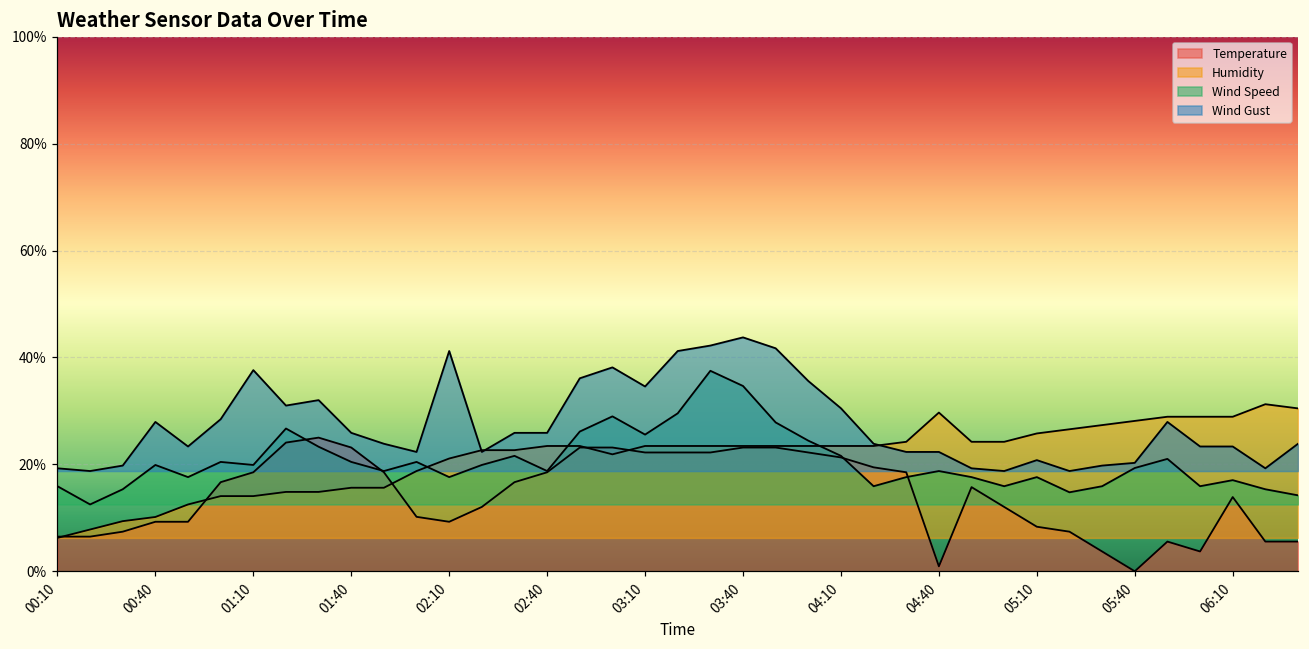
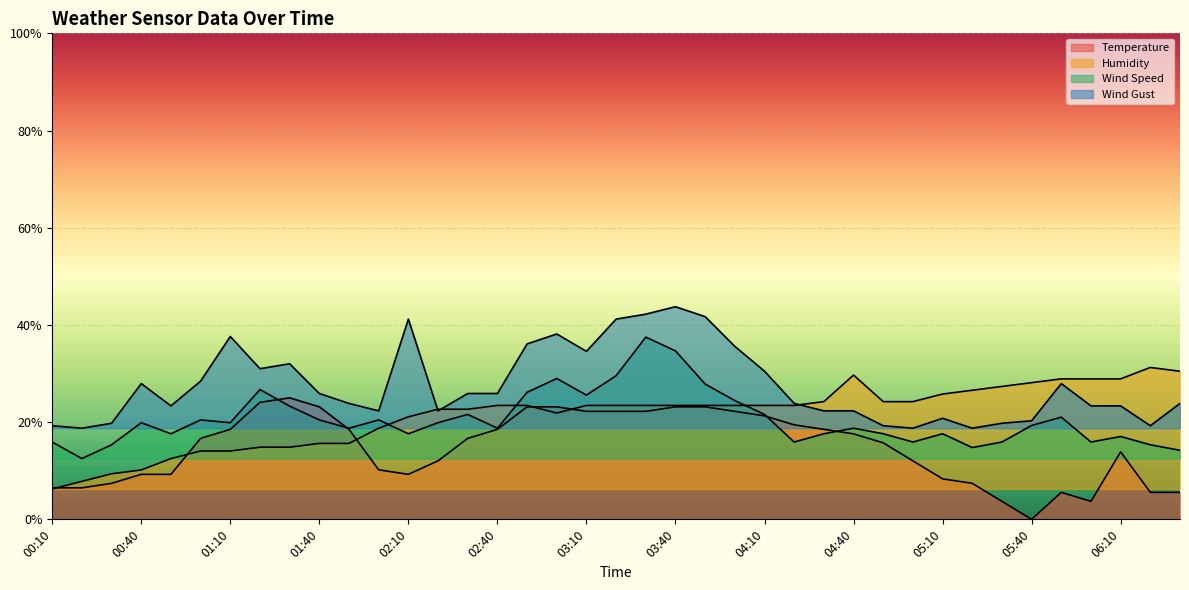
Temperature, 04:40: 1% -> 18%
